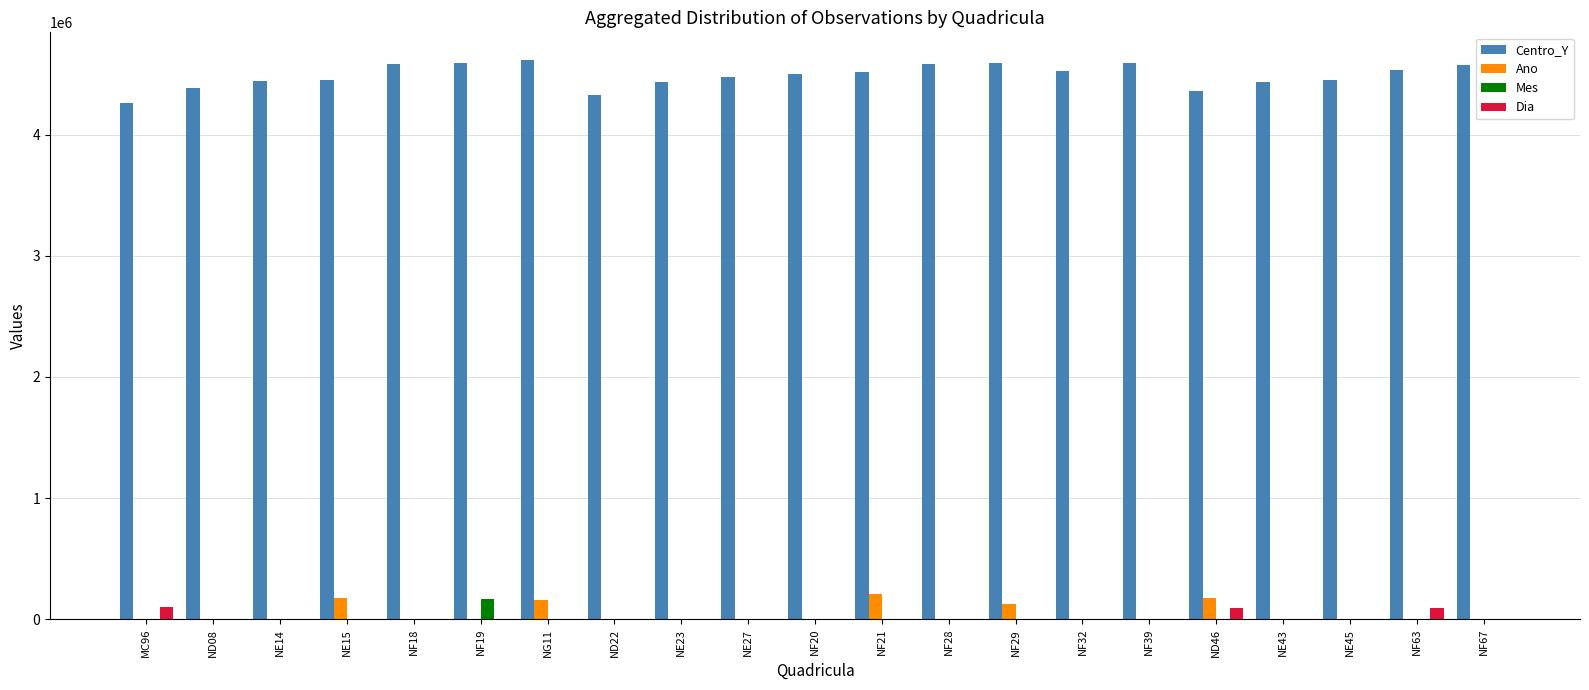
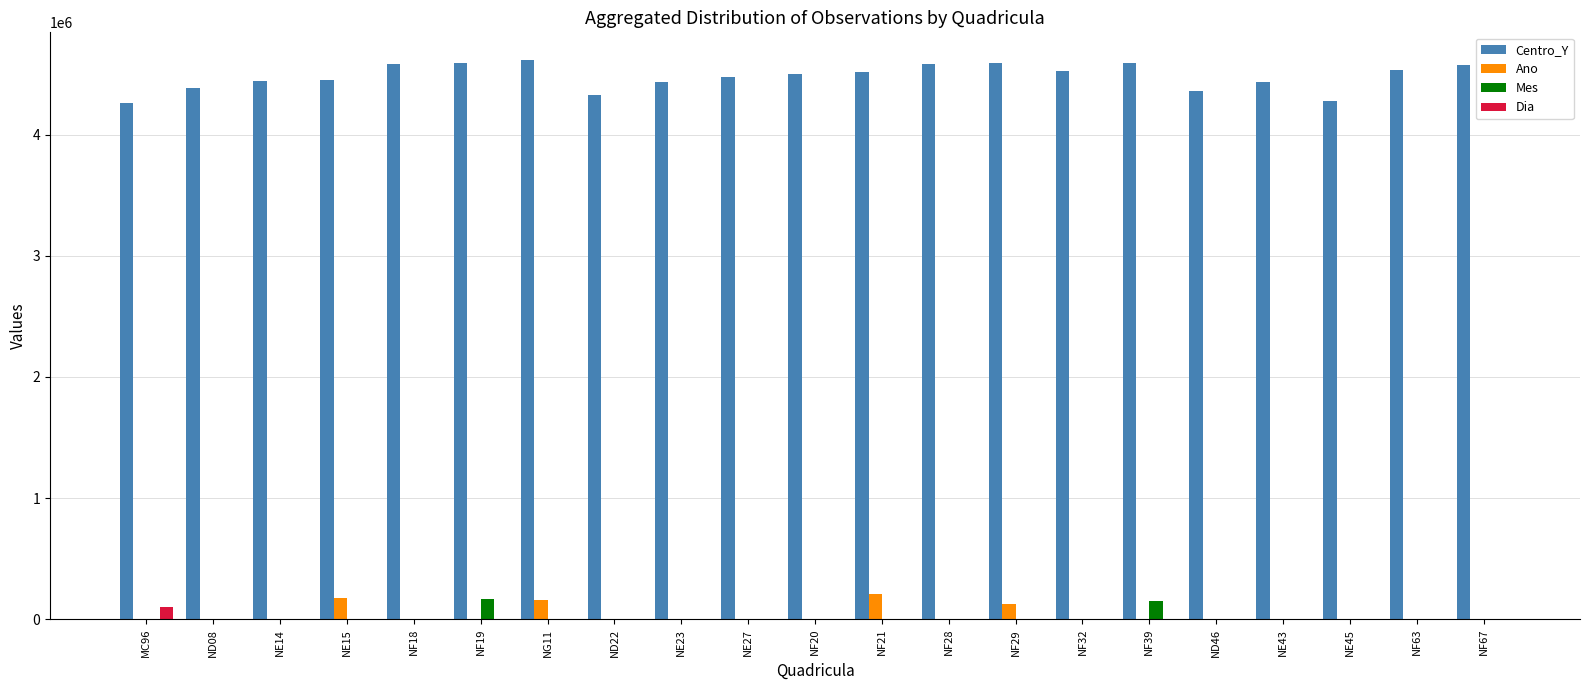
Mes, NF39: 0 -> 150000
Ano, ND46: 170000 -> 0
Dia, ND46: 90000 -> 0
Centro_Y, NE45: 4460000 -> 4280000
Dia, NF63: 90000 -> 0
